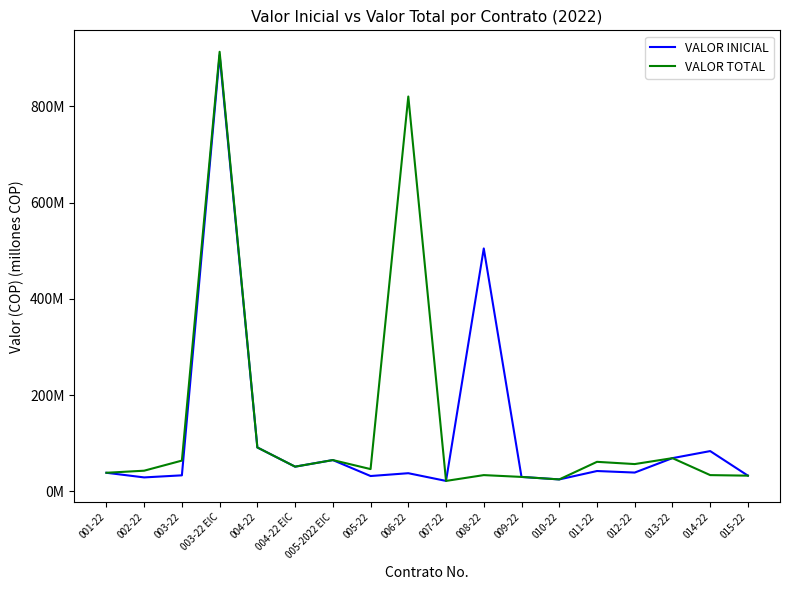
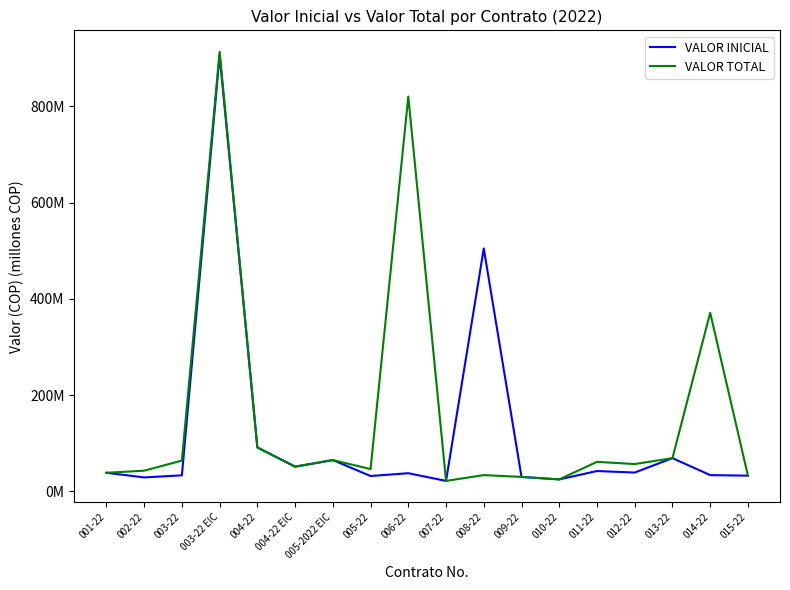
VALOR INICIAL, 014-22: 80000000 -> 30000000
VALOR TOTAL, 014-22: 30000000 -> 370000000
